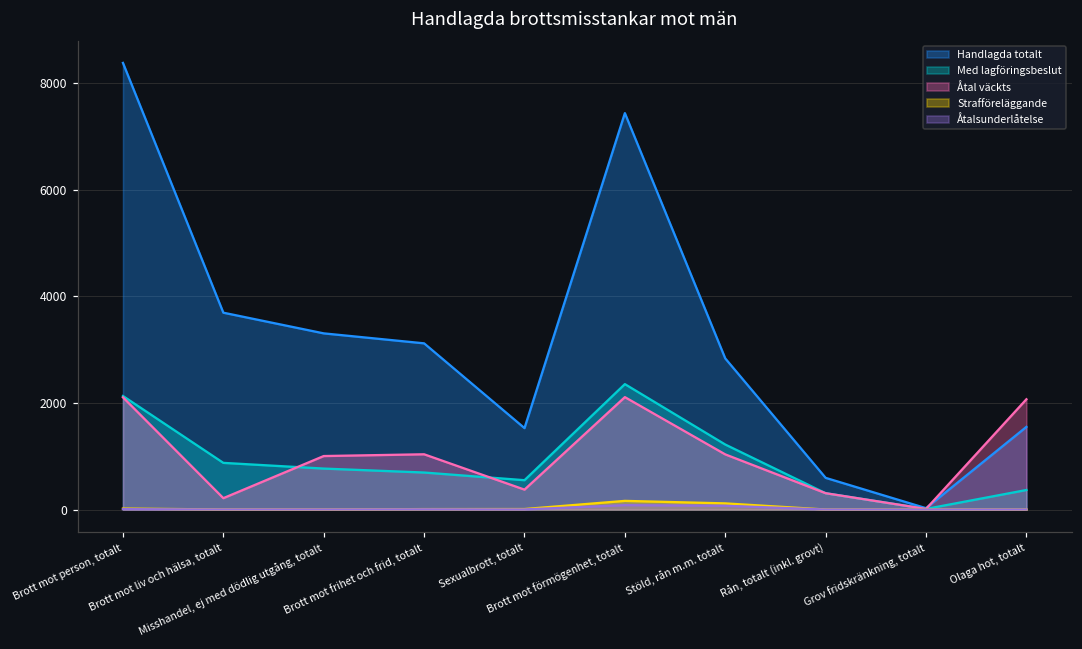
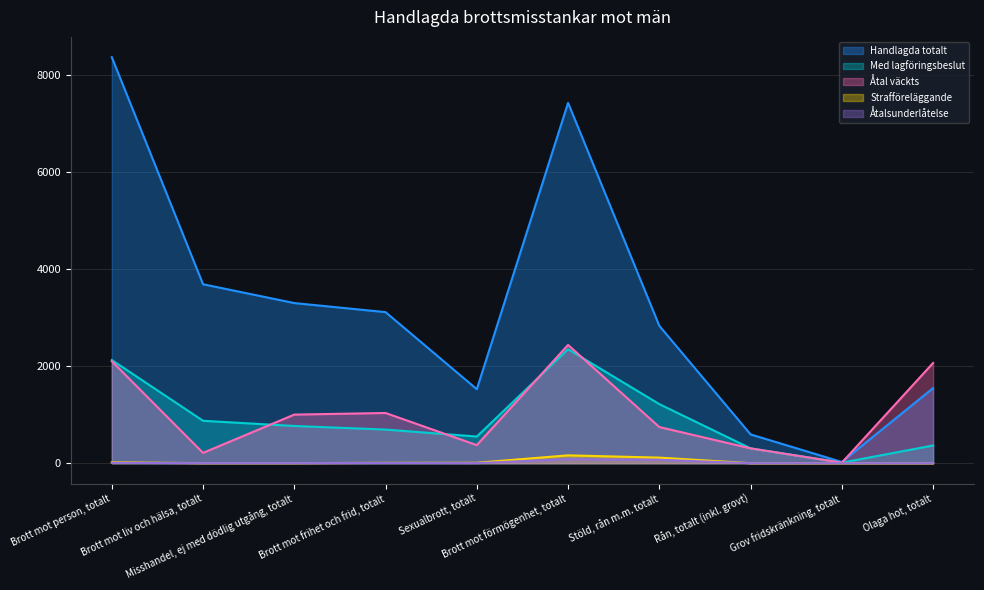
Åtal väckts, Brott mot förmögenhet, totalt: 2100 -> 2400
Åtal väckts, Stöld, rån m.m. totalt: 1000 -> 700
